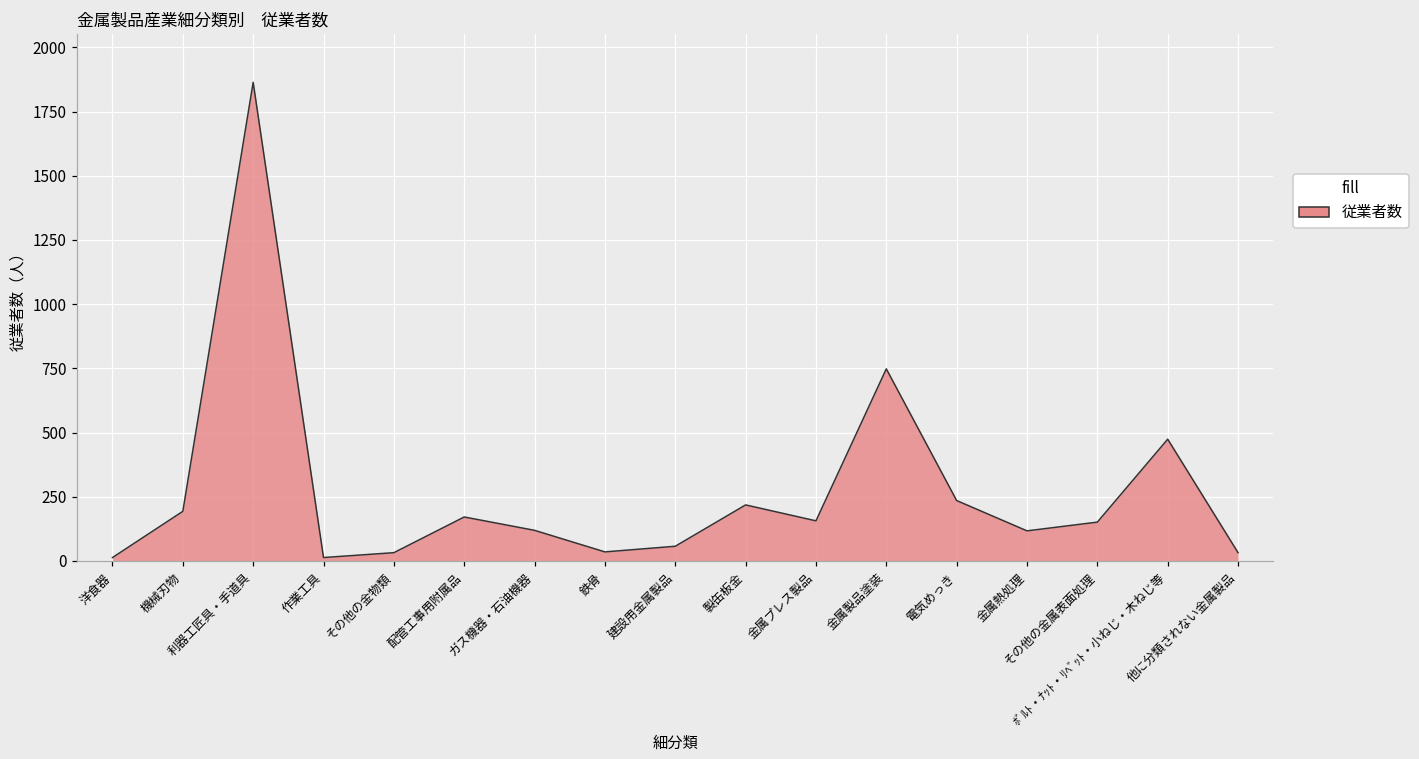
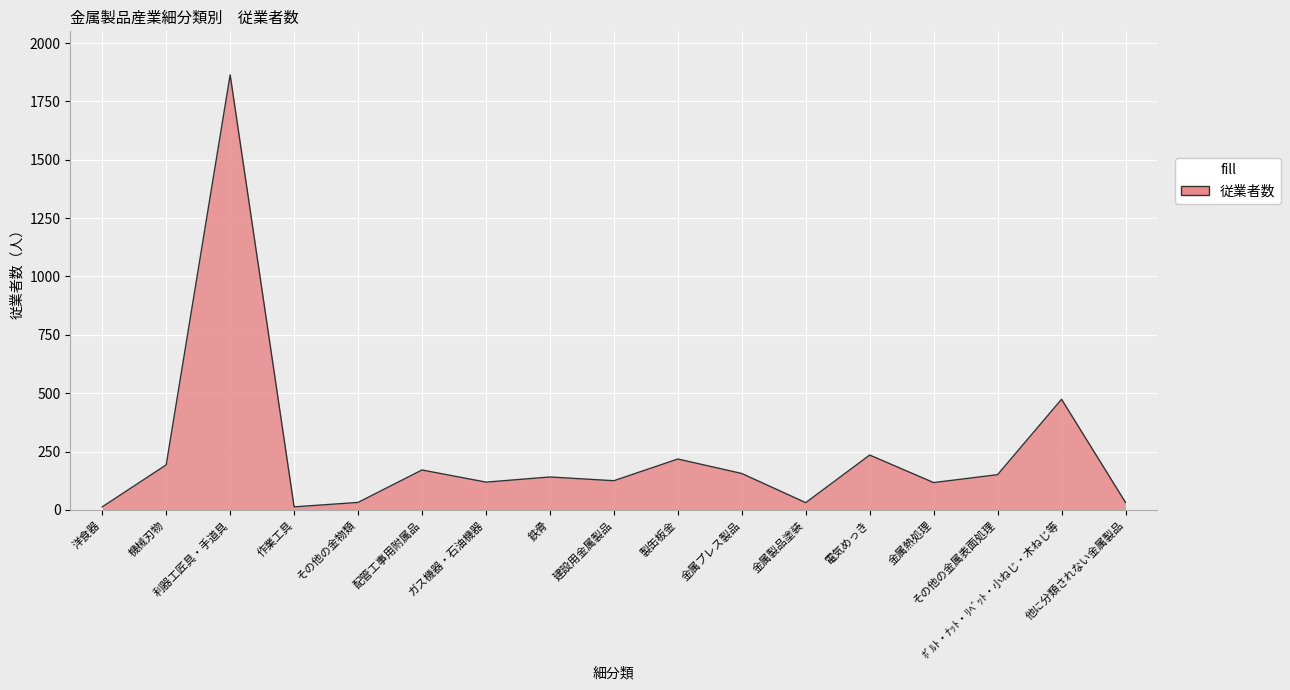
鉄骨: 40 -> 140
建設用金属製品: 60 -> 130
金属製品塗装: 750 -> 30
